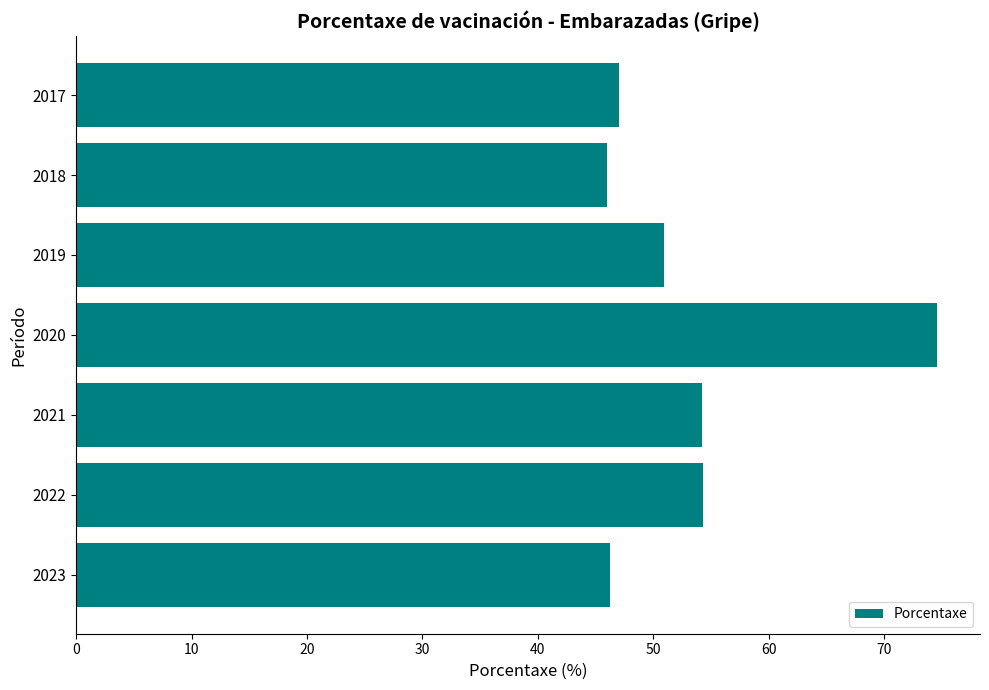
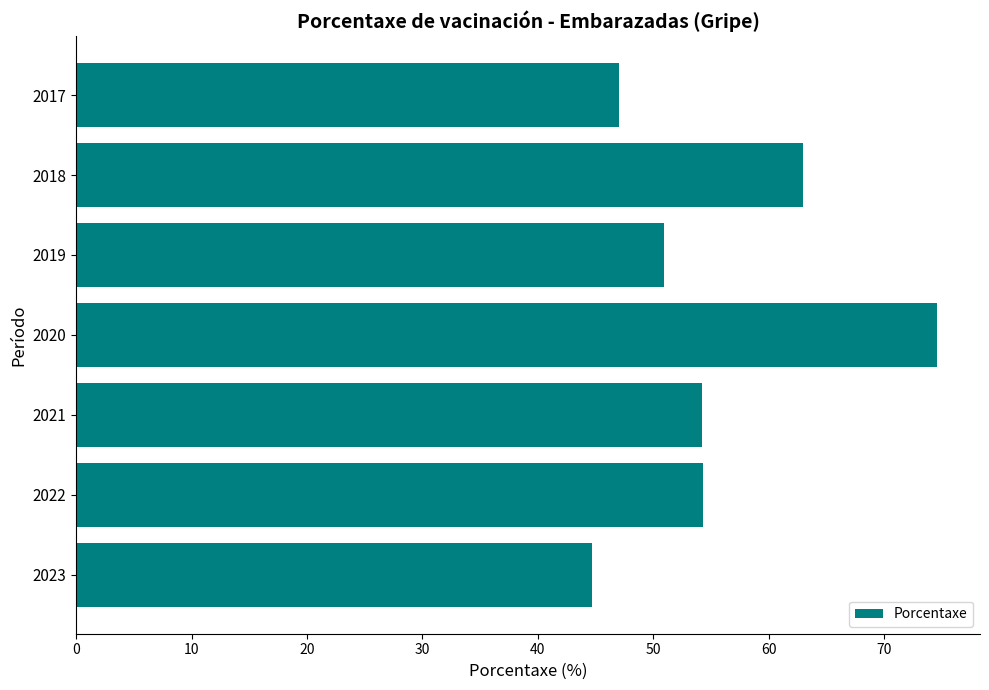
2018: 46 -> 63
2023: 46.3 -> 44.7
